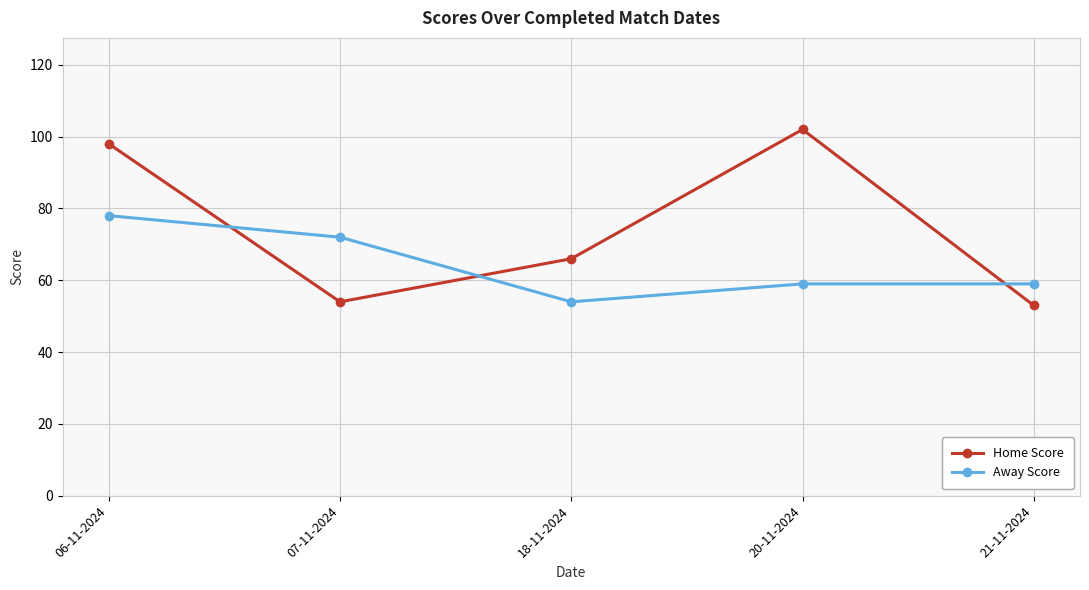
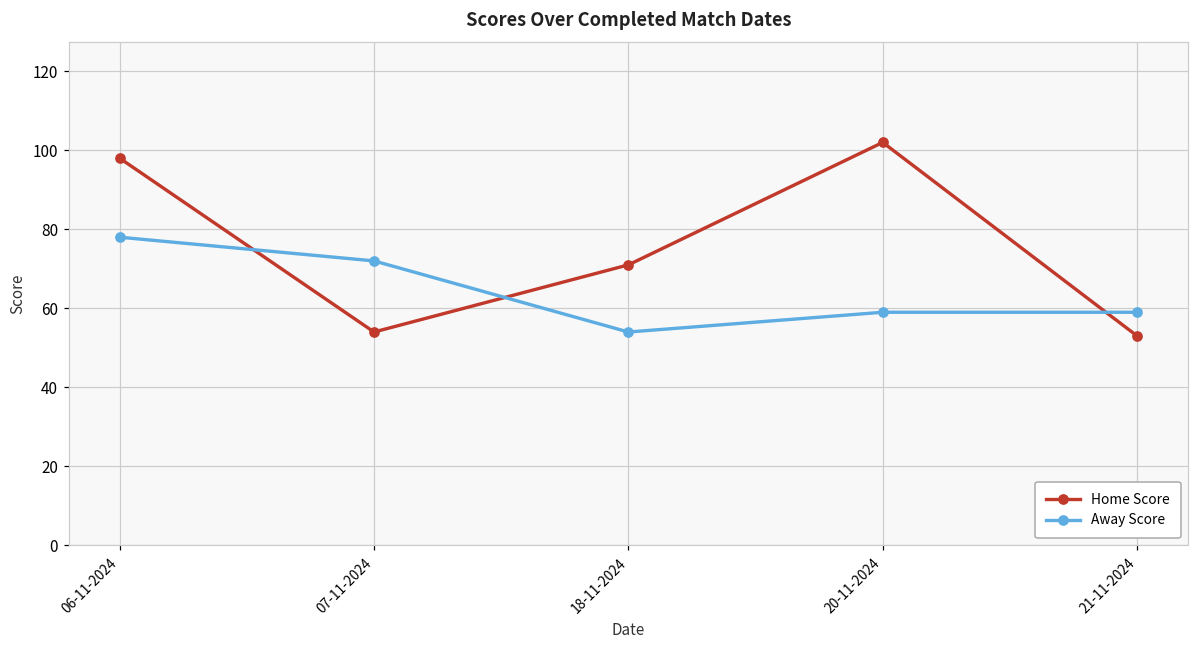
Home Score, 18-11-2024: 66 -> 71
